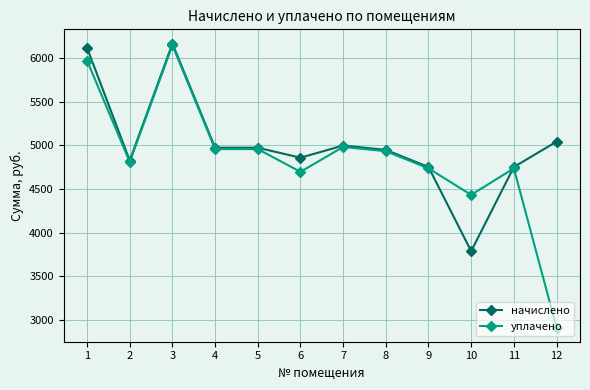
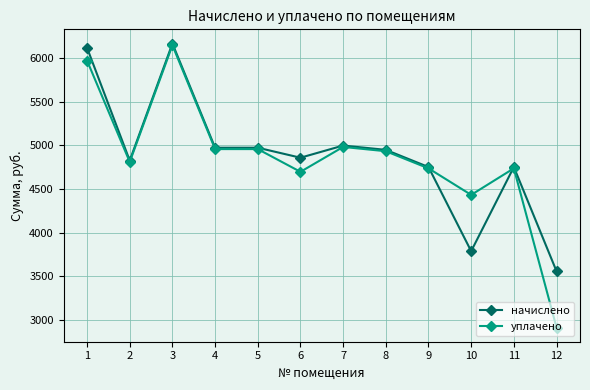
начислено, 12: 5000 -> 3600
